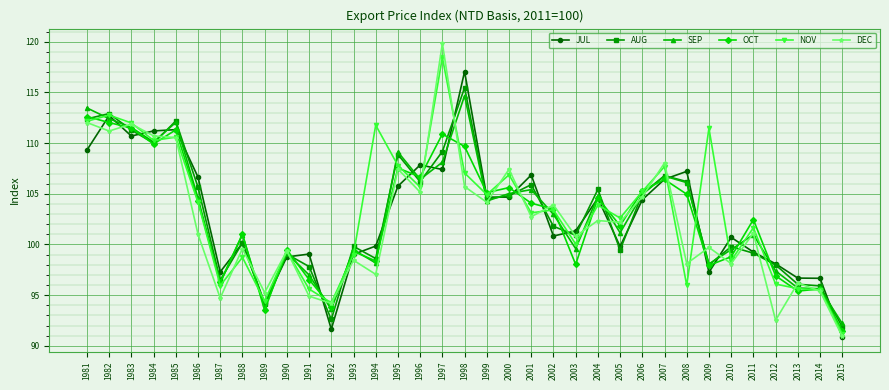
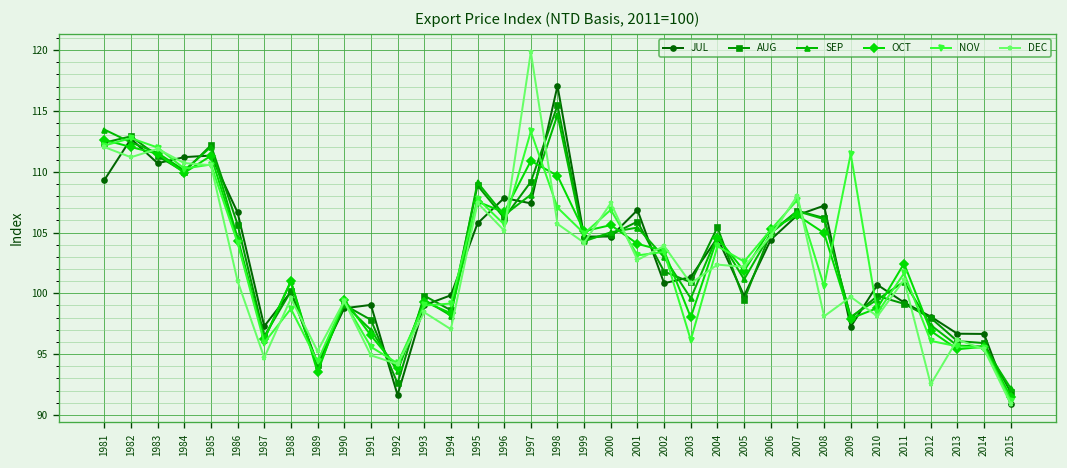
NOV, 1994: 111.8 -> 99.2
NOV, 1997: 118.5 -> 113.3
NOV, 2003: 100.0 -> 96.2
NOV, 2008: 96.0 -> 100.6
